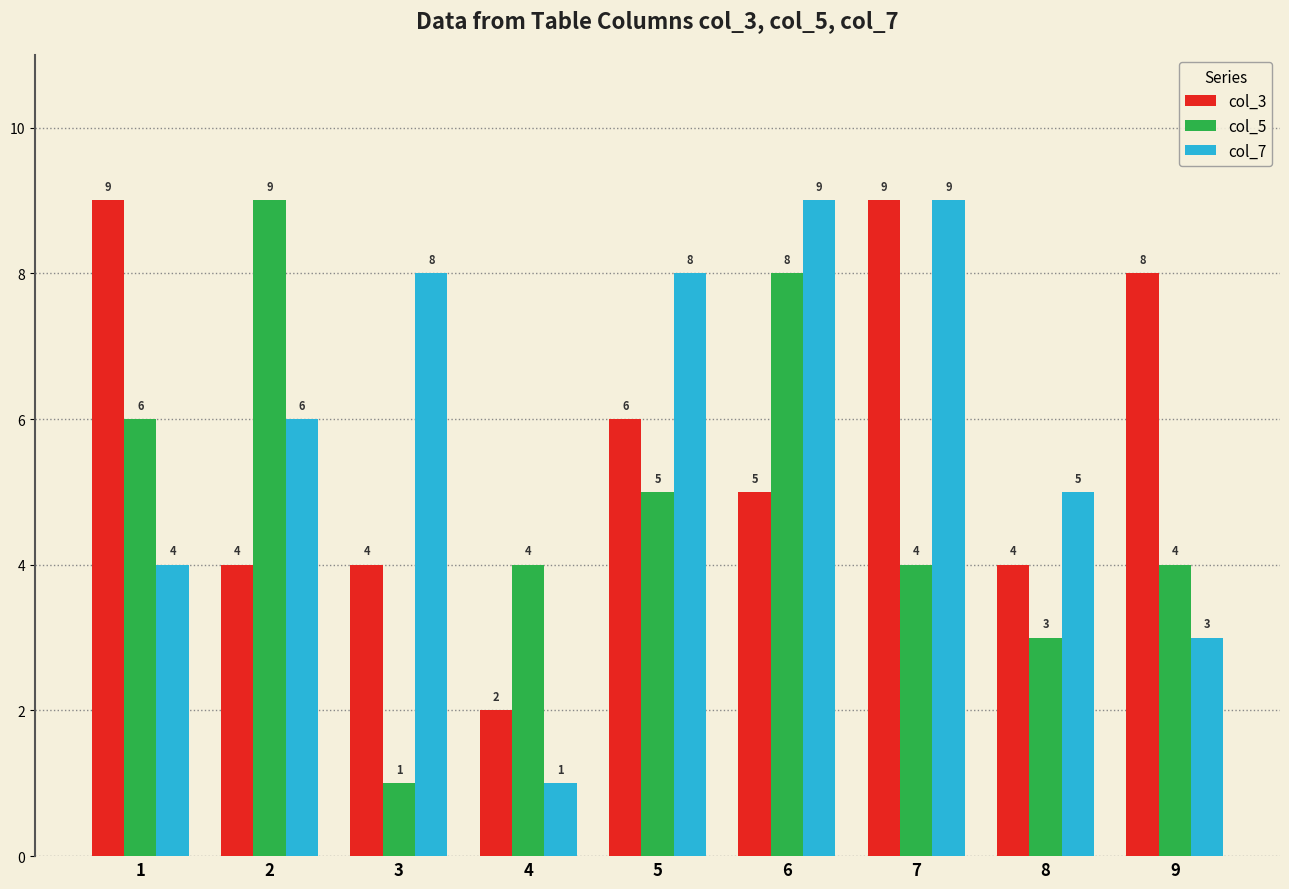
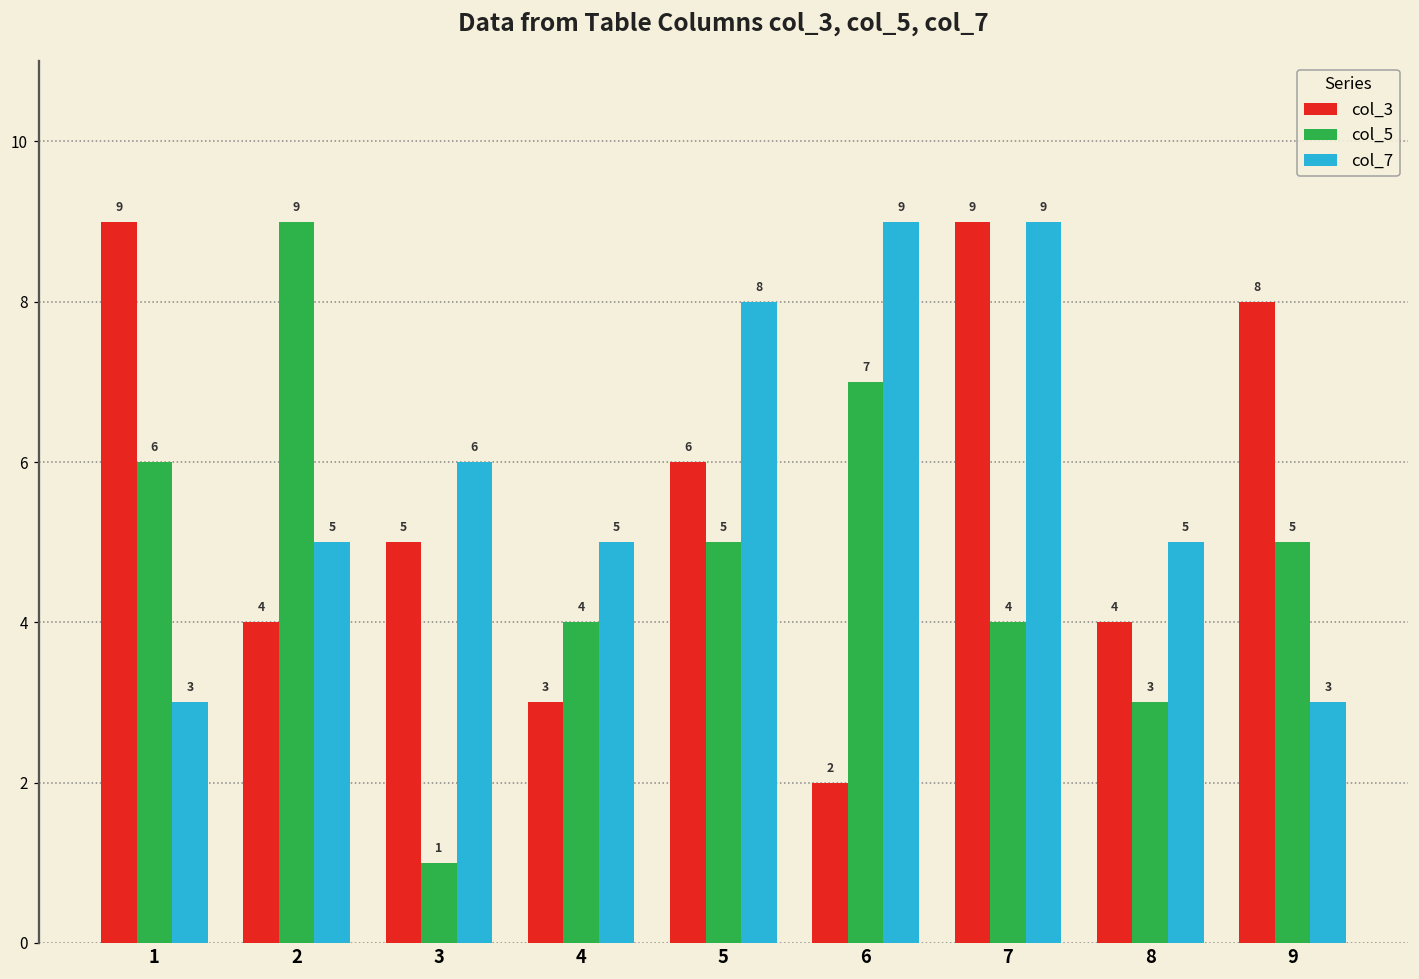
col_7, 1: 4 -> 3
col_7, 2: 6 -> 5
col_3, 3: 4 -> 5
col_7, 3: 8 -> 6
col_3, 4: 2 -> 3
col_7, 4: 1 -> 5
col_3, 6: 5 -> 2
col_5, 6: 8 -> 7
col_5, 9: 4 -> 5
